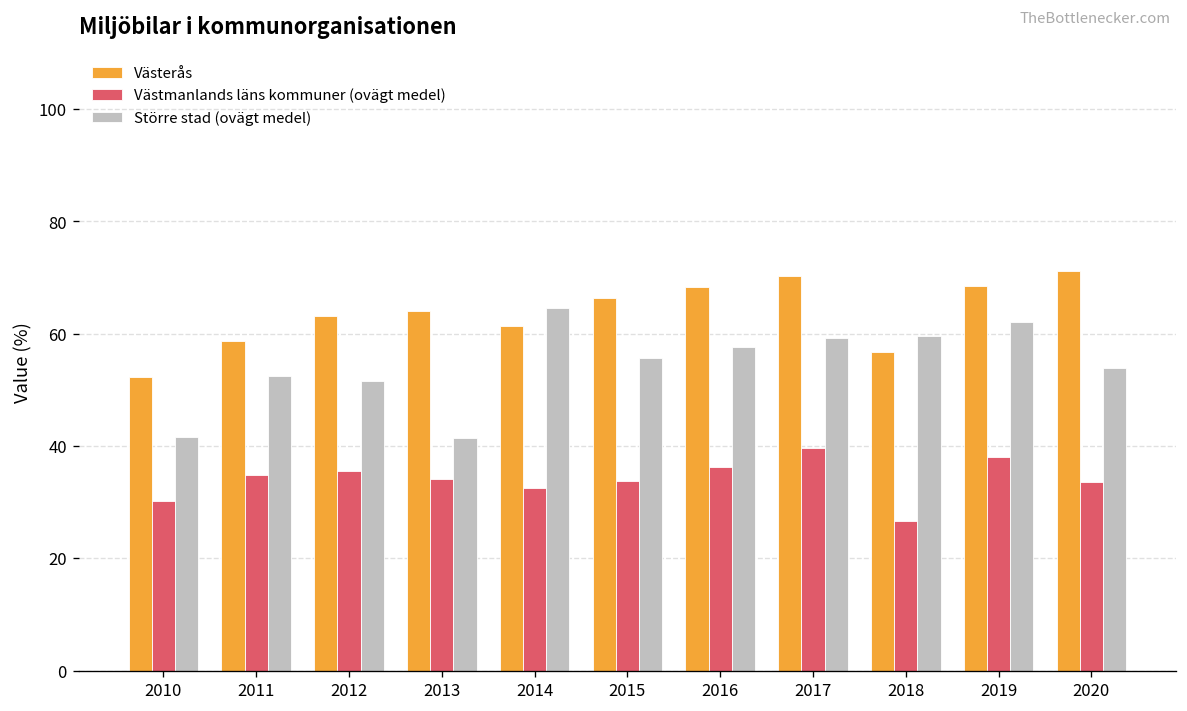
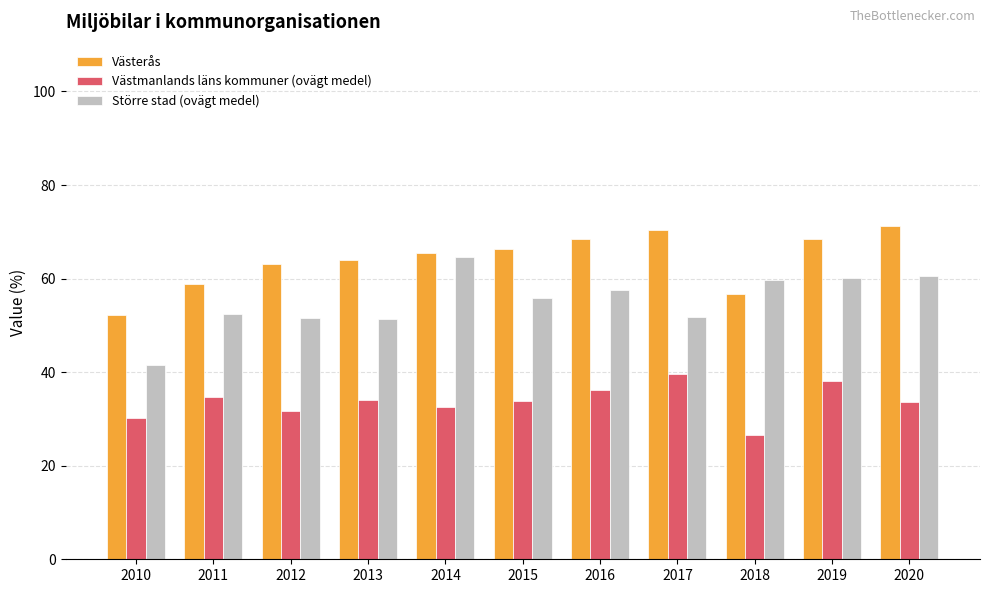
Västmanlands läns kommuner (ovägt medel), 2012: 36 -> 32
Större stad (ovägt medel), 2013: 41 -> 51
Västerås, 2014: 61 -> 66
Större stad (ovägt medel), 2017: 59 -> 52
Större stad (ovägt medel), 2019: 62 -> 60
Större stad (ovägt medel), 2020: 54 -> 61
